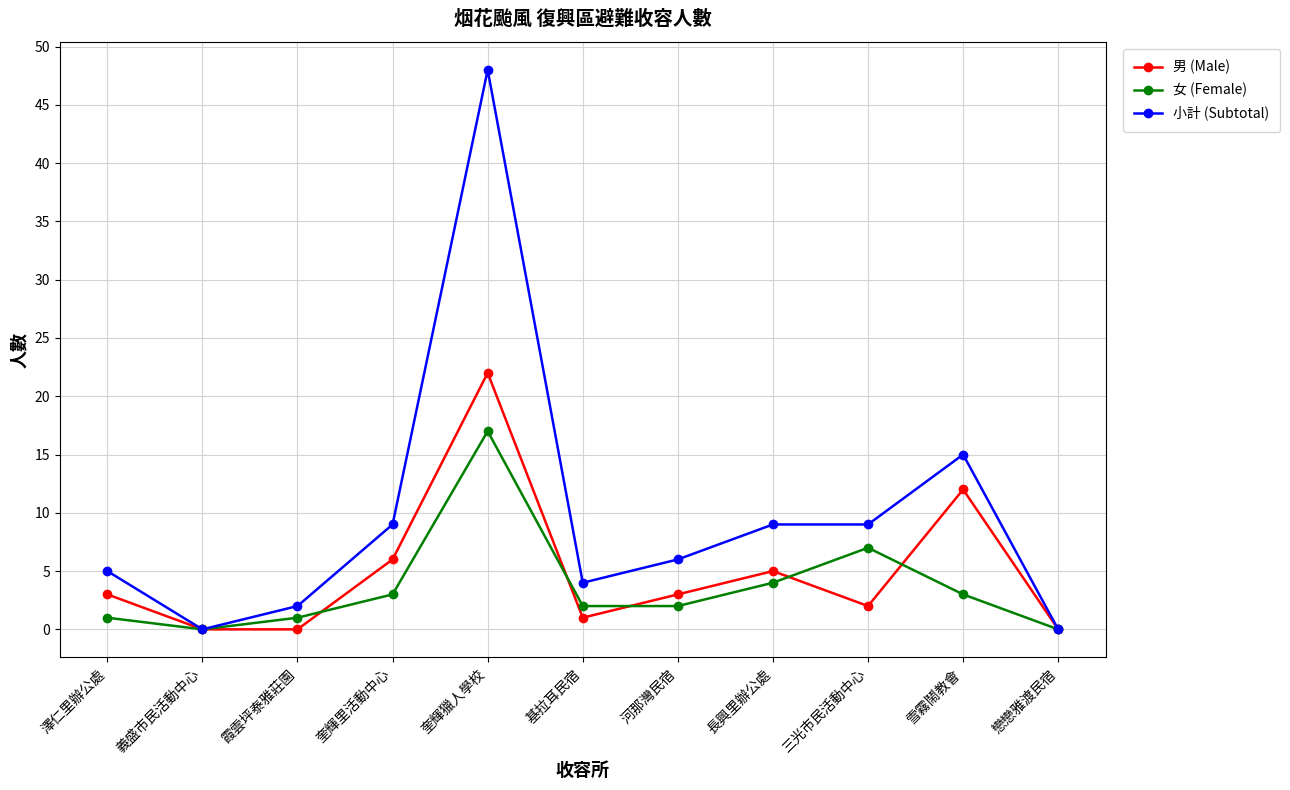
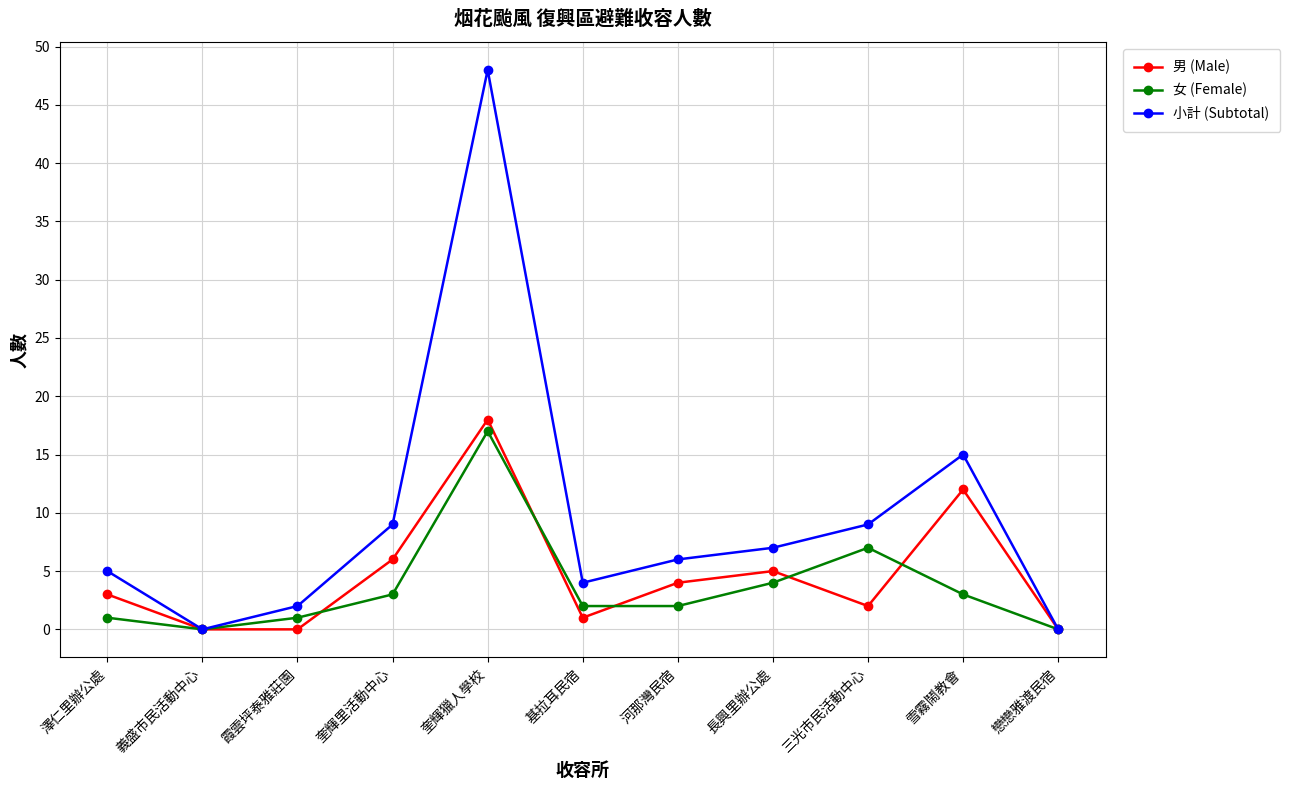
男 (Male), 奎輝獵人學校: 22 -> 18
男 (Male), 河那灣民宿: 3 -> 4
小計 (Subtotal), 長興里辦公處: 9 -> 7
